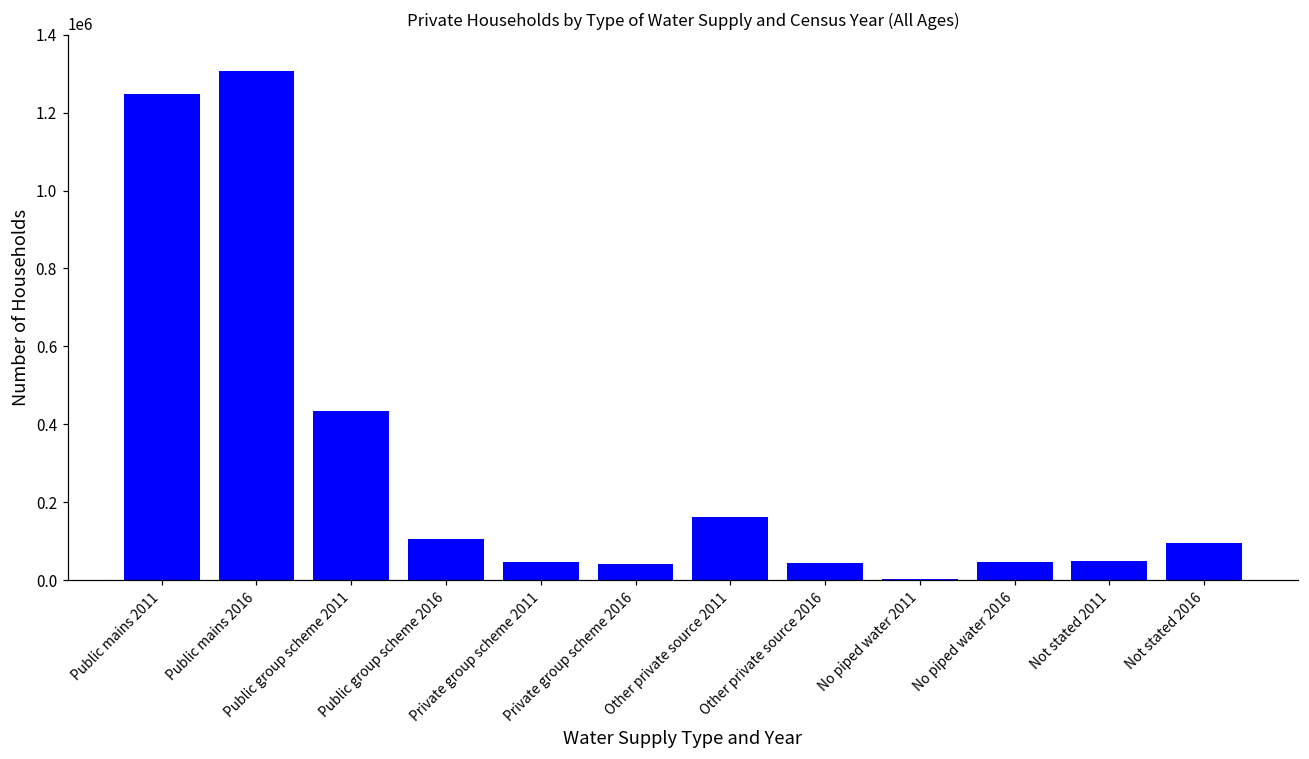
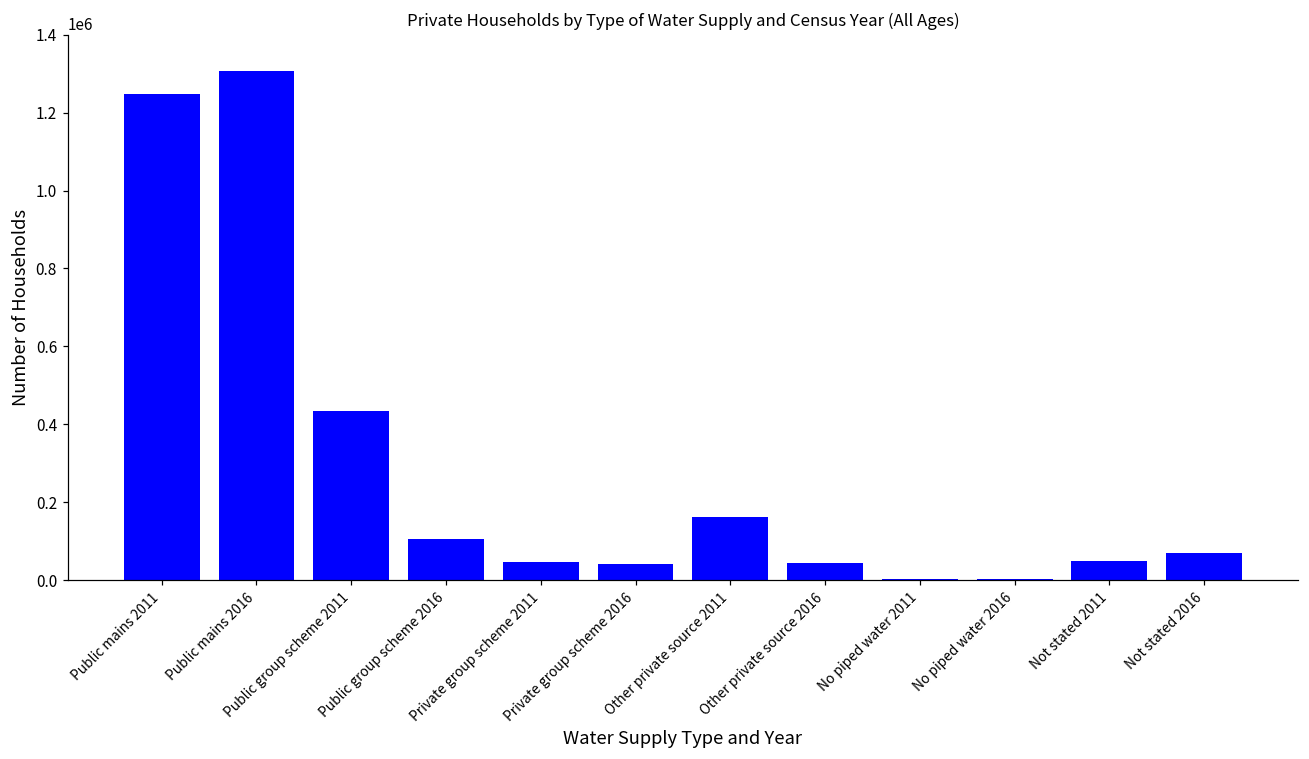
No piped water 2016: 50000 -> 0
Not stated 2016: 90000 -> 70000
